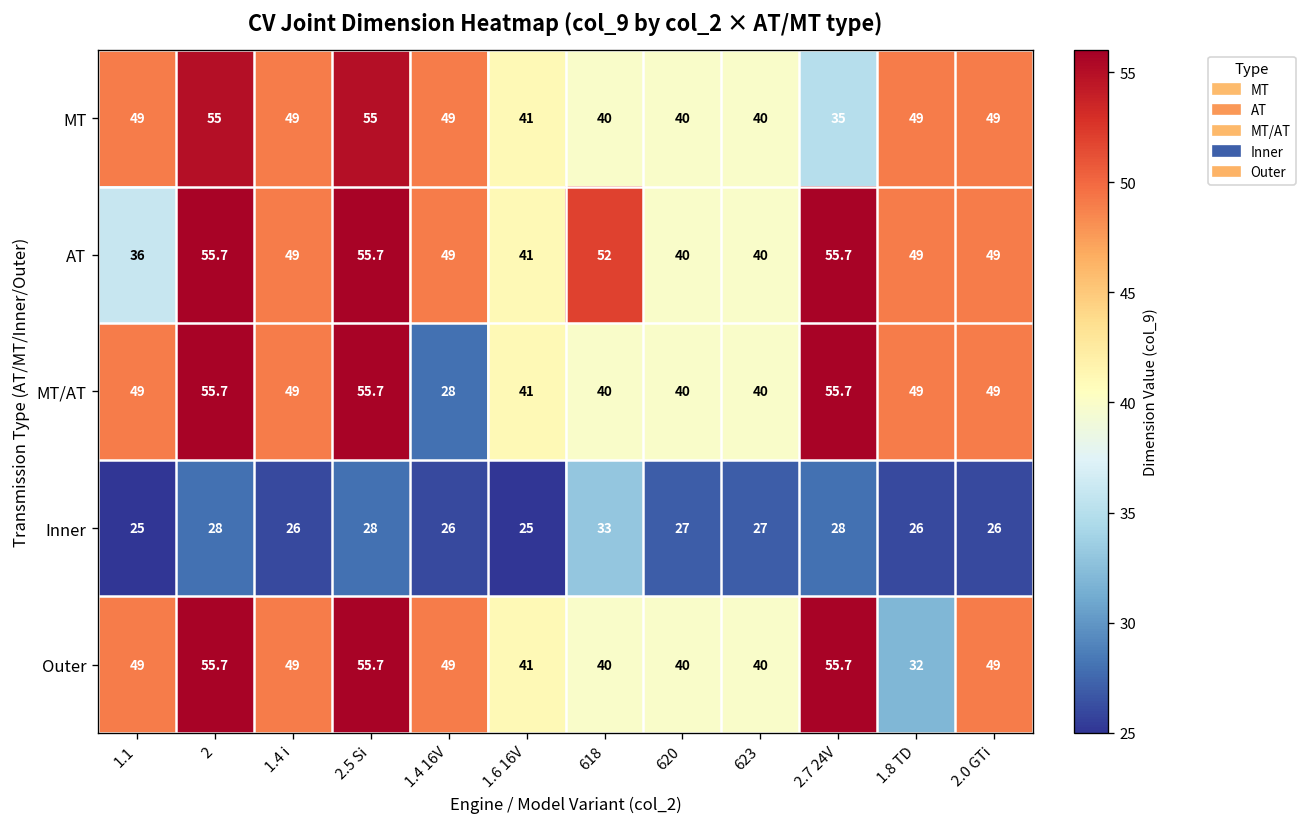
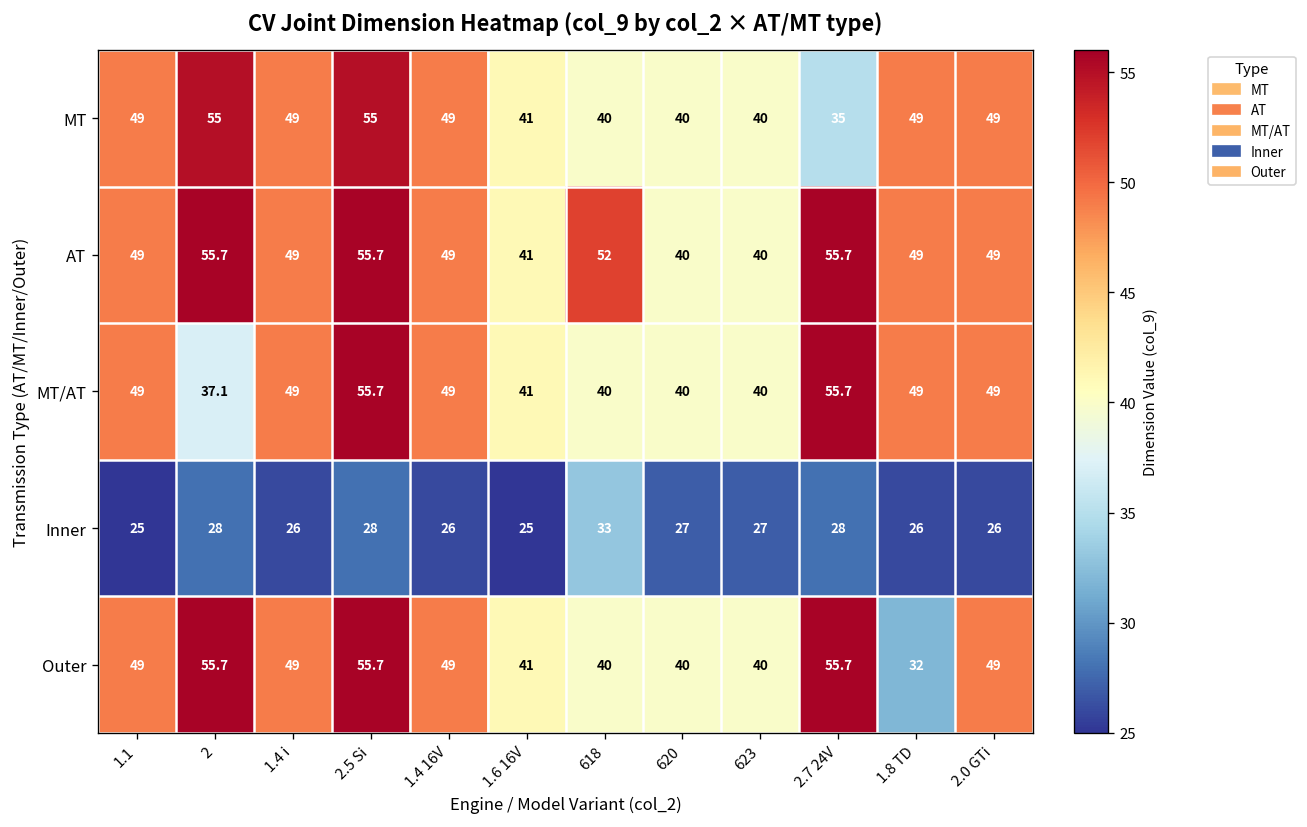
AT, 1.1: 36 -> 49
MT/AT, 2: 55.7 -> 37.1
MT/AT, 1.4 16V: 28 -> 49
